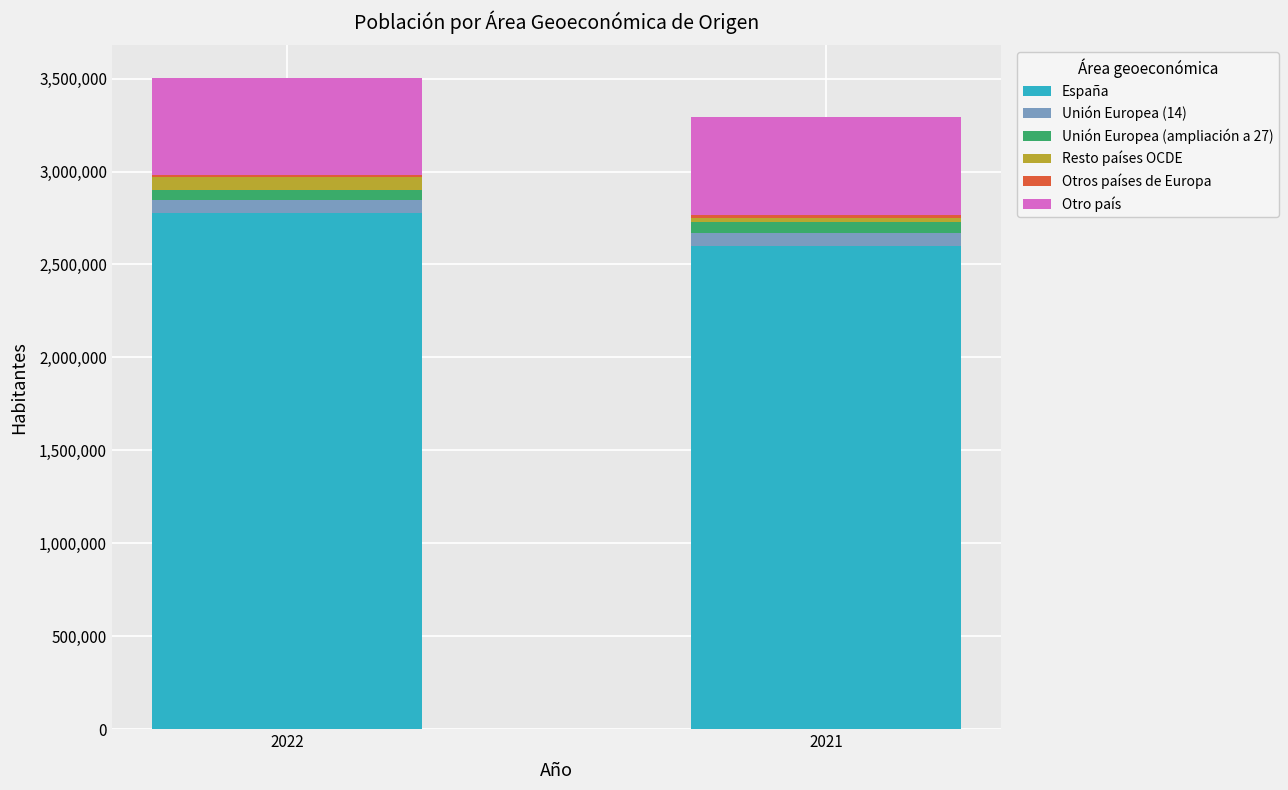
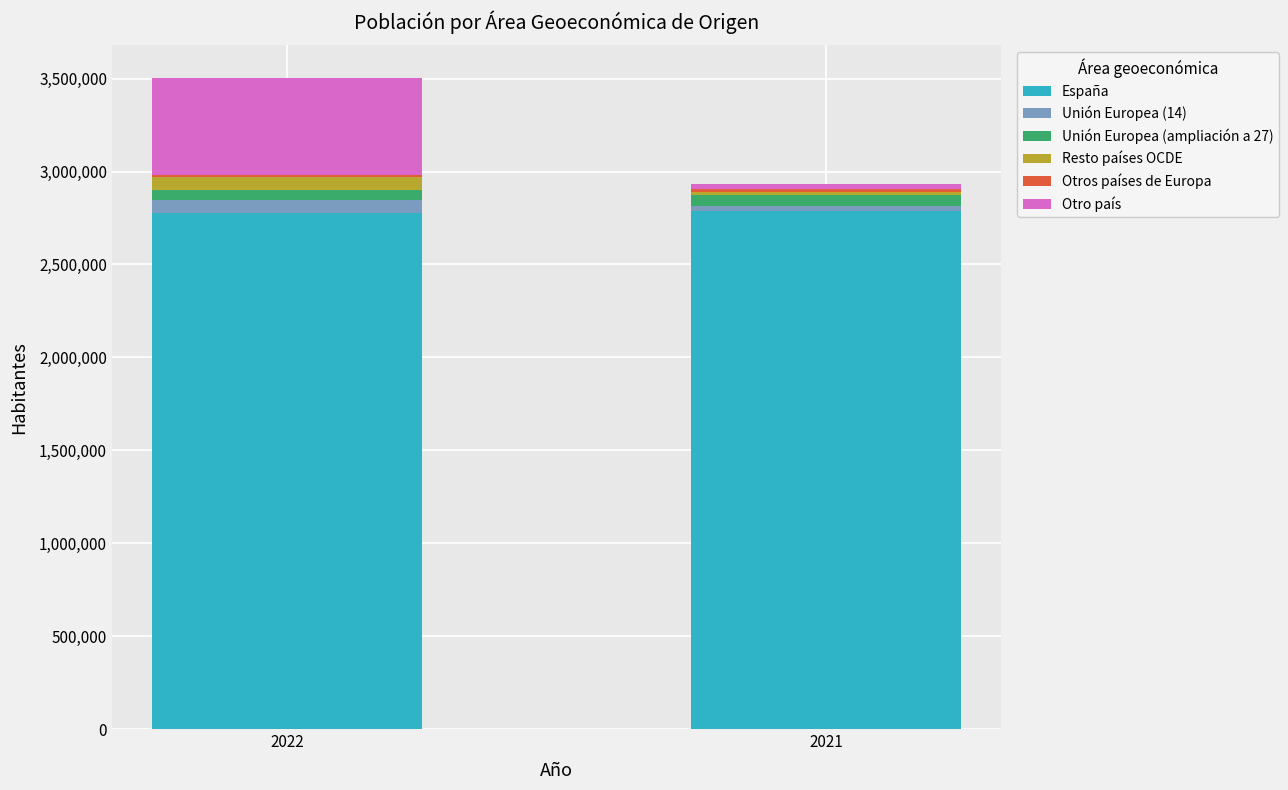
España, 2021: 2,600,000 -> 2,790,000
Unión Europea (14), 2021: 70,000 -> 20,000
Otro país, 2021: 530,000 -> 20,000
